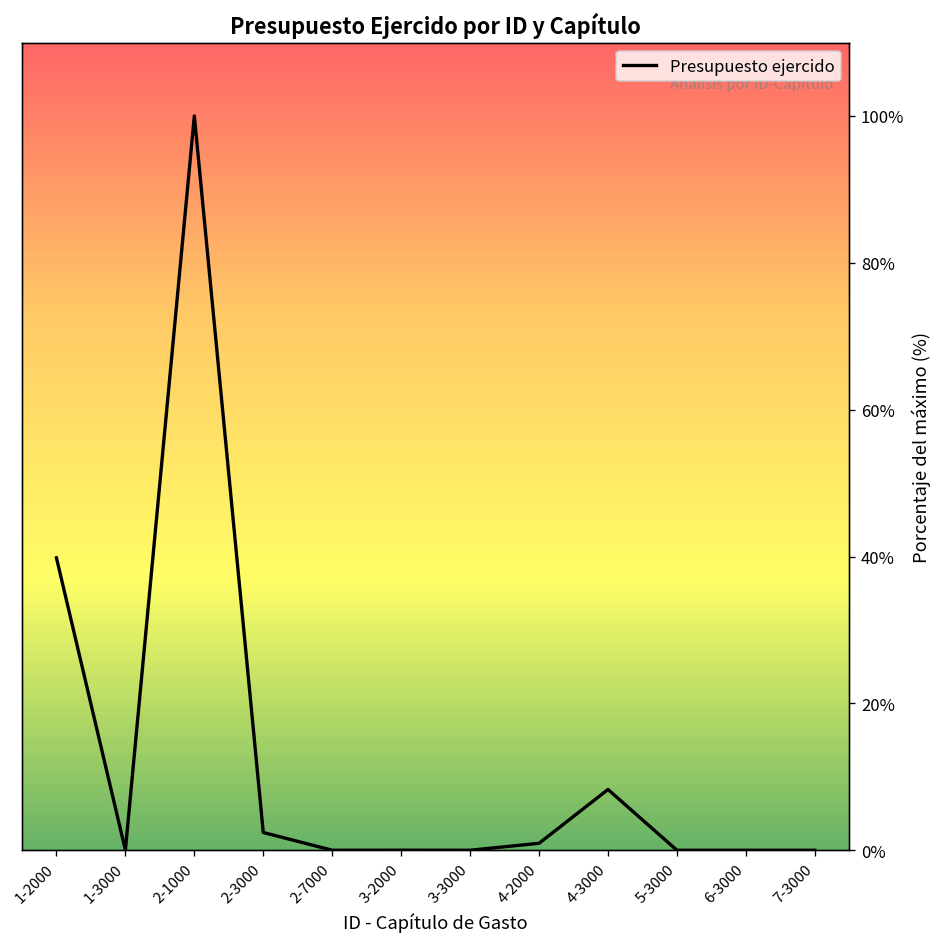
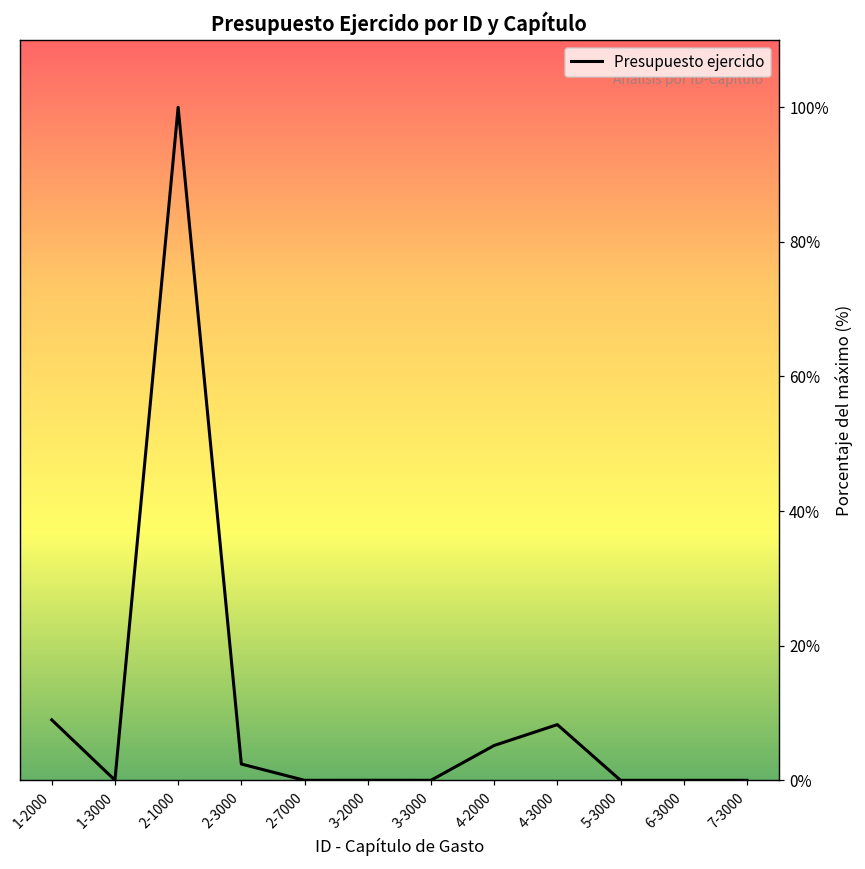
1-2000: 40% -> 9%
4-2000: 1% -> 5%
